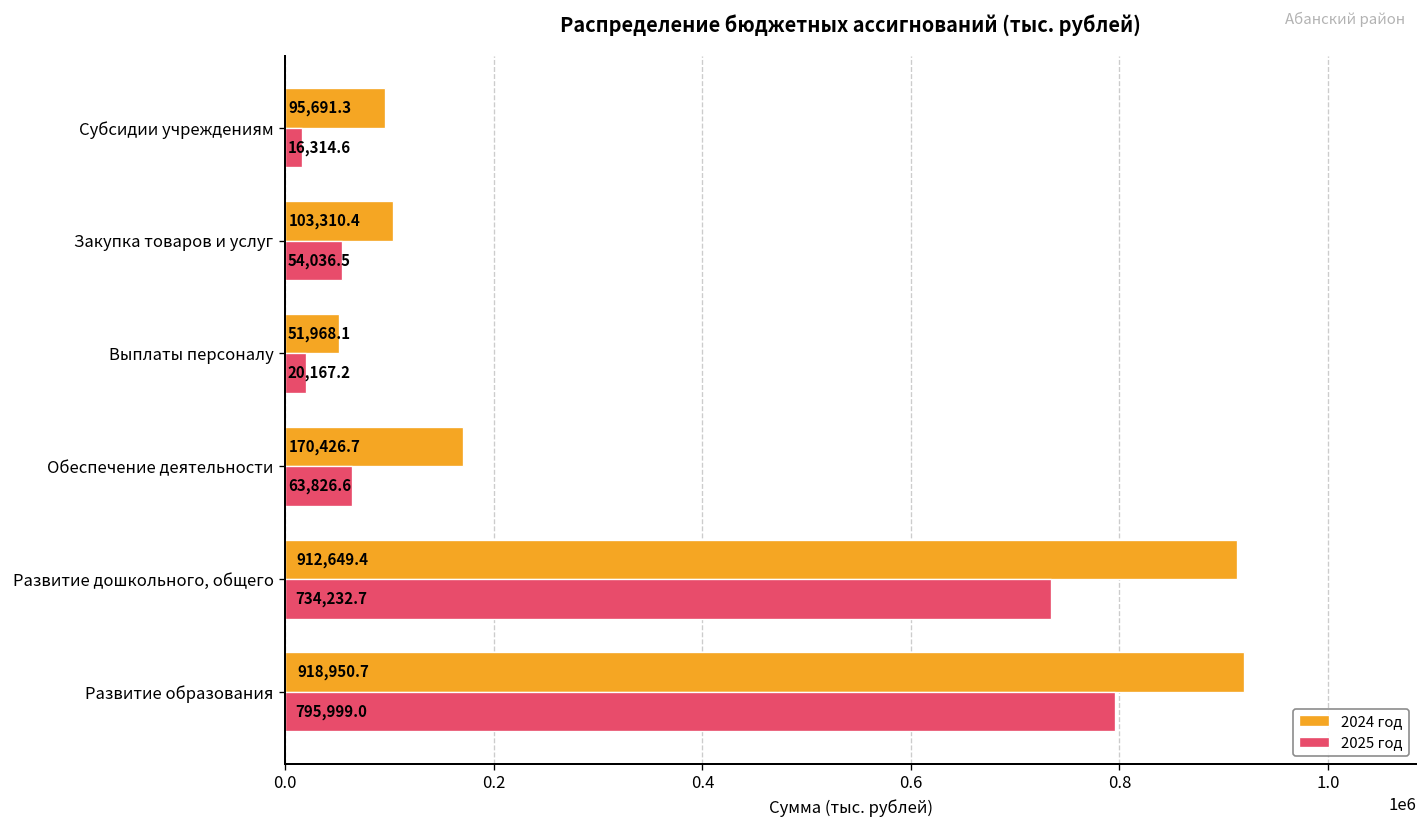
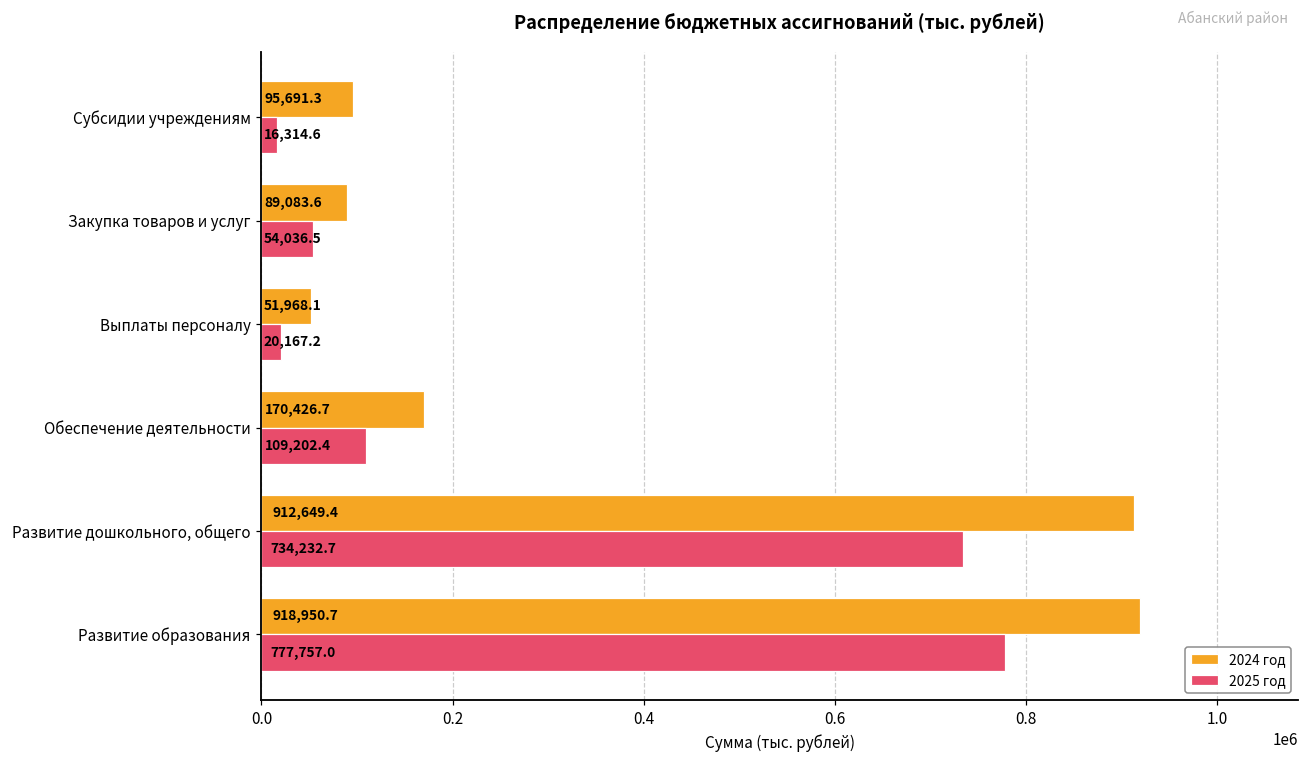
2024 год, Закупка товаров и услуг: 103,310.4 -> 89,083.6
2025 год, Обеспечение деятельности: 63,826.6 -> 109,202.4
2025 год, Развитие образования: 795,999.0 -> 777,757.0
